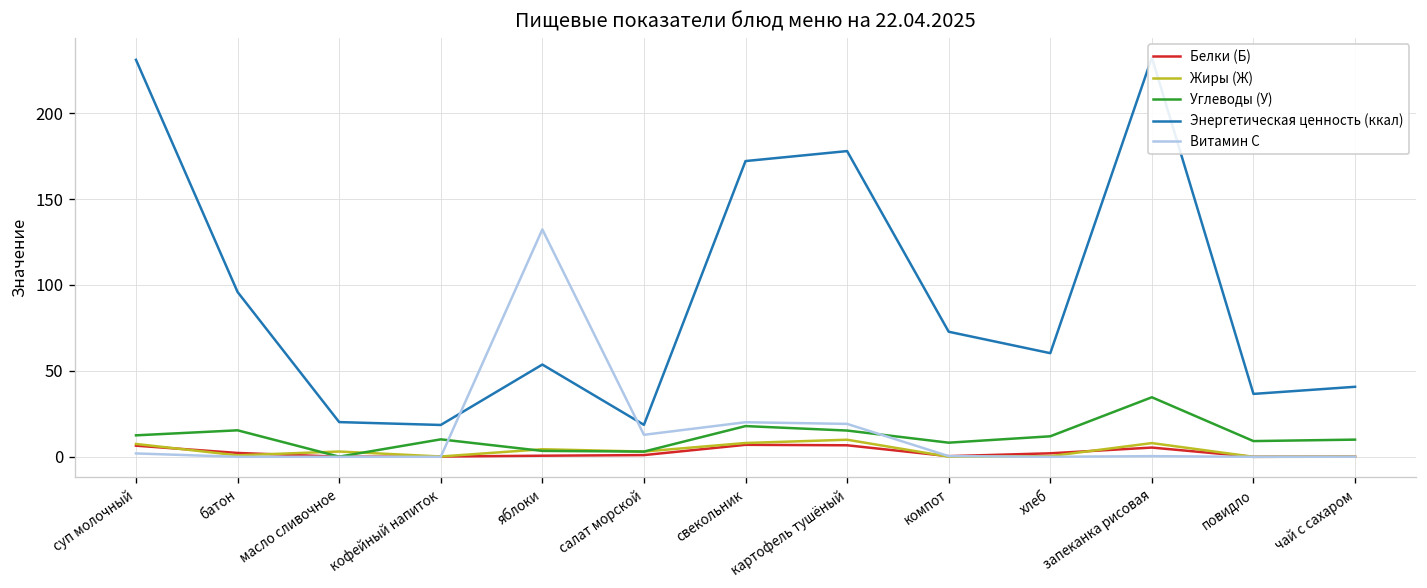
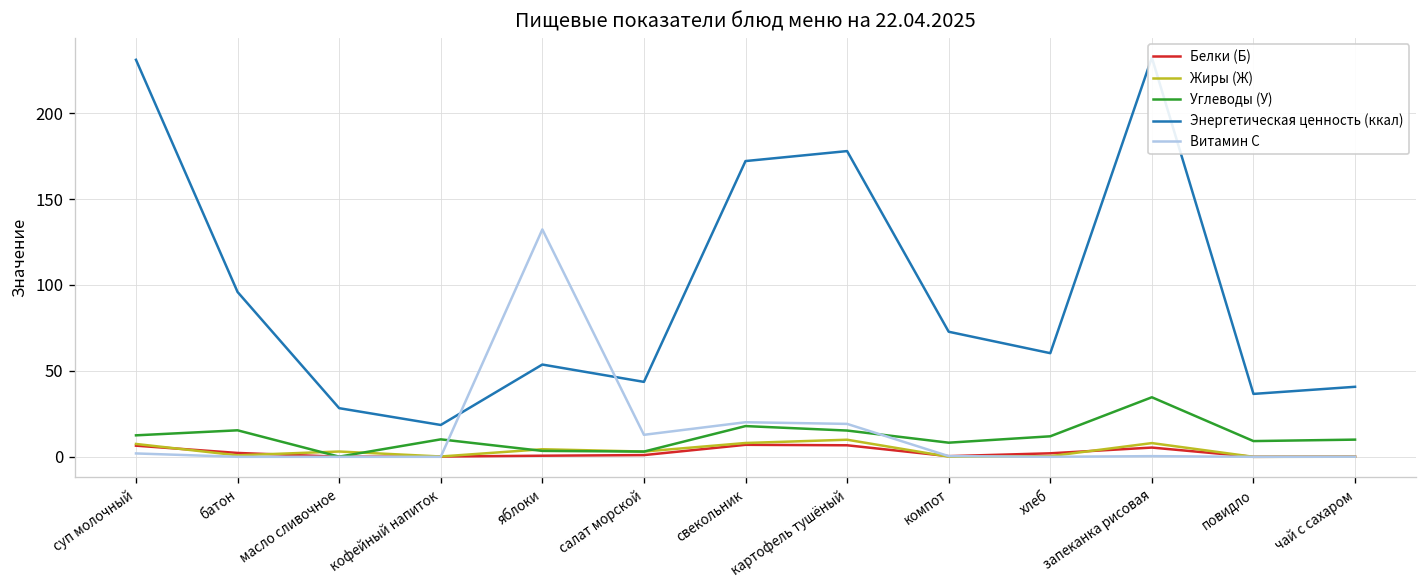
Энергетическая ценность (ккал), масло сливочное: 20 -> 28
Энергетическая ценность (ккал), салат морской: 19 -> 44
